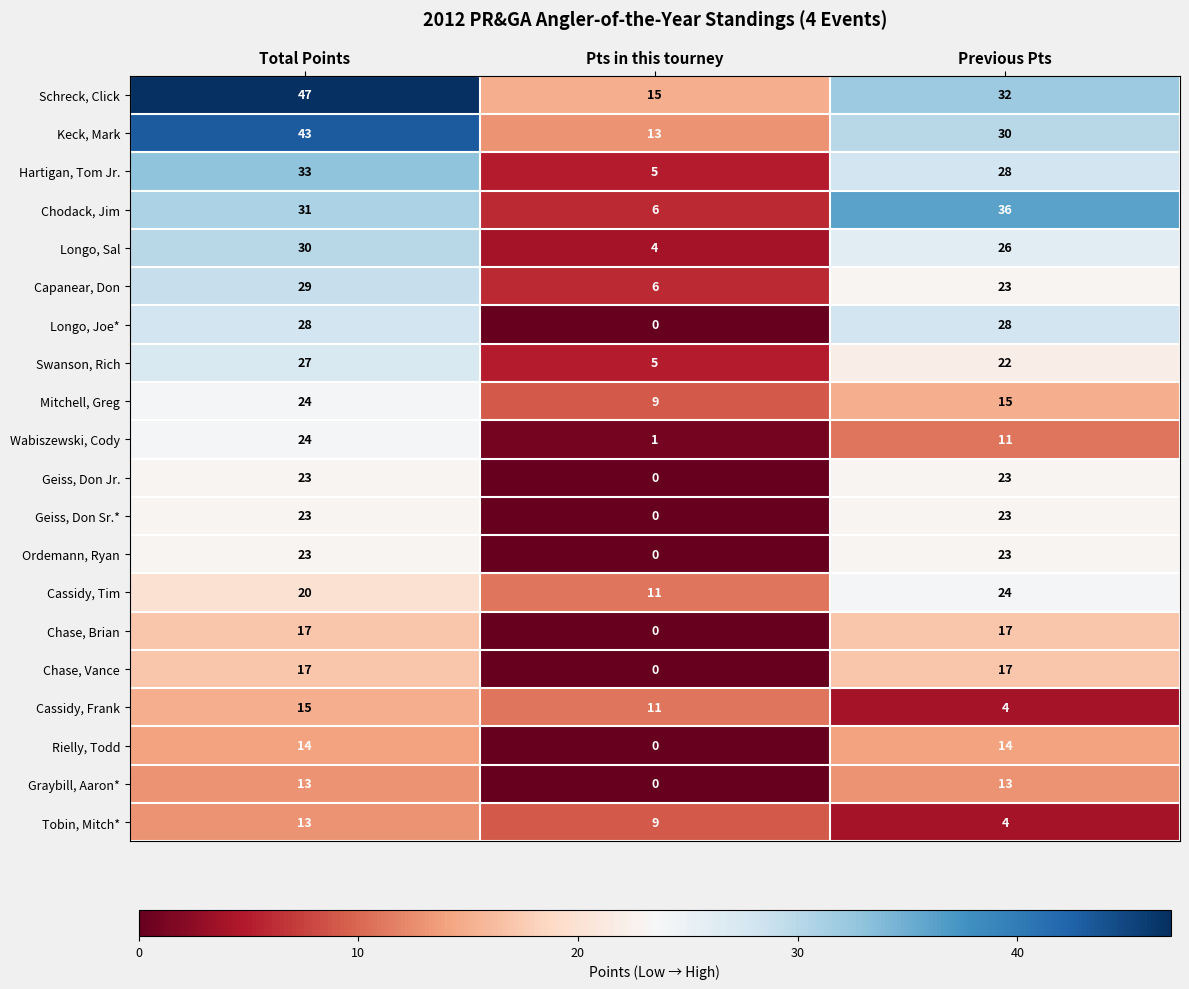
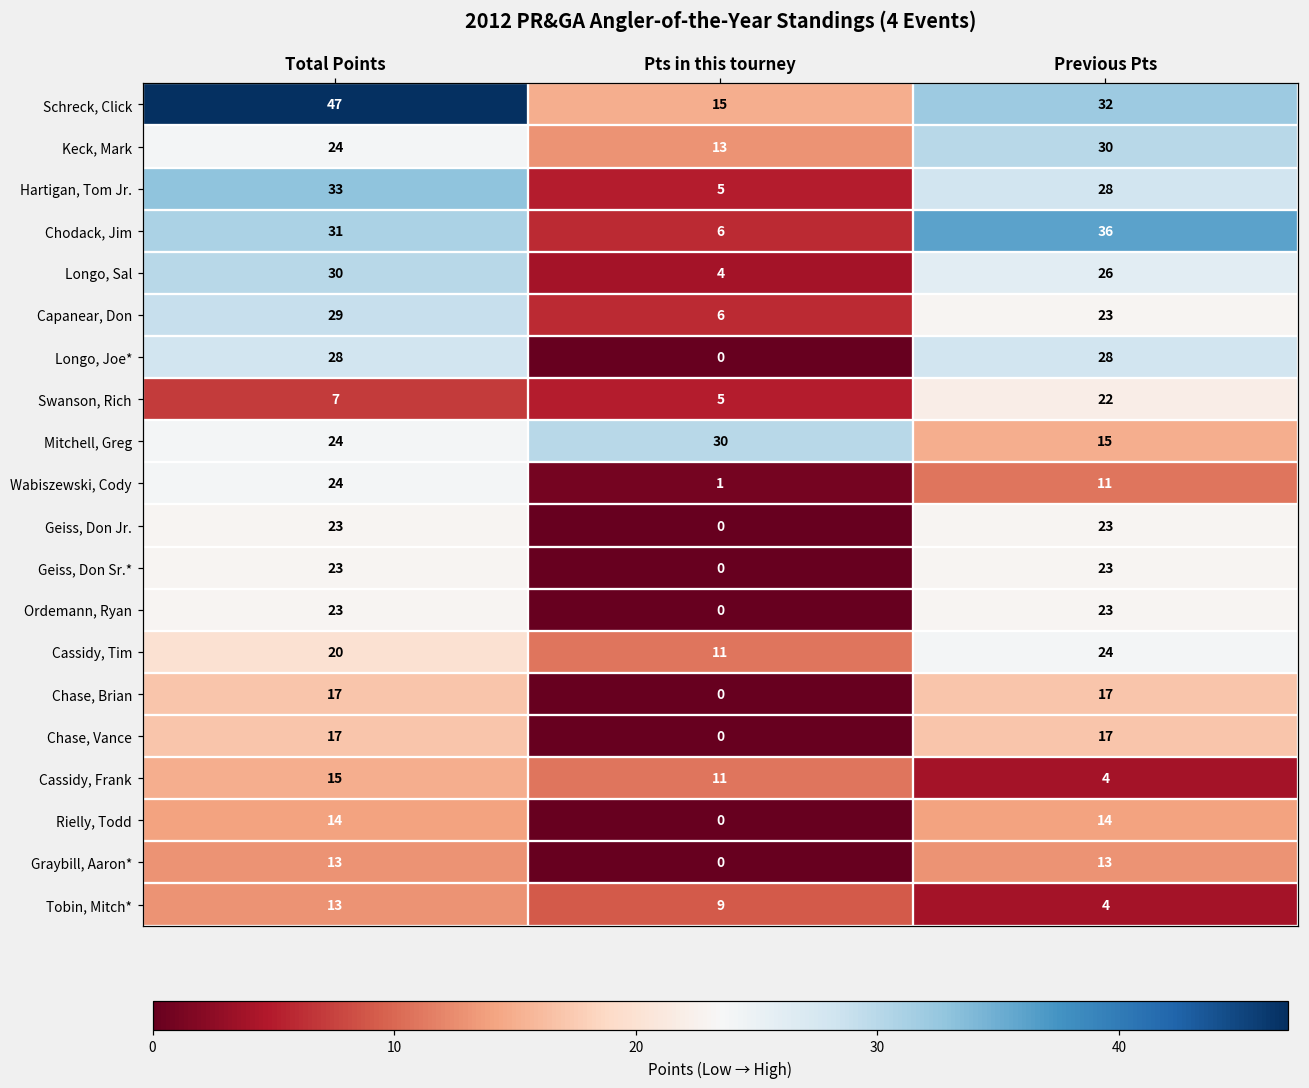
Keck, Mark, Total Points: 43 -> 24
Swanson, Rich, Total Points: 27 -> 7
Mitchell, Greg, Pts in this tourney: 9 -> 30
